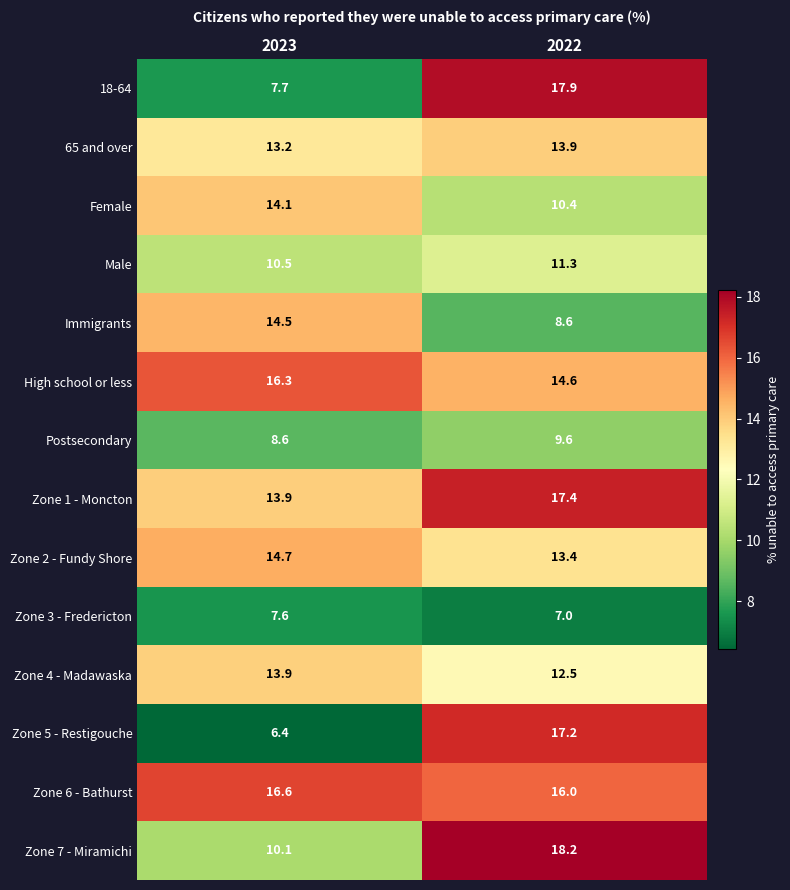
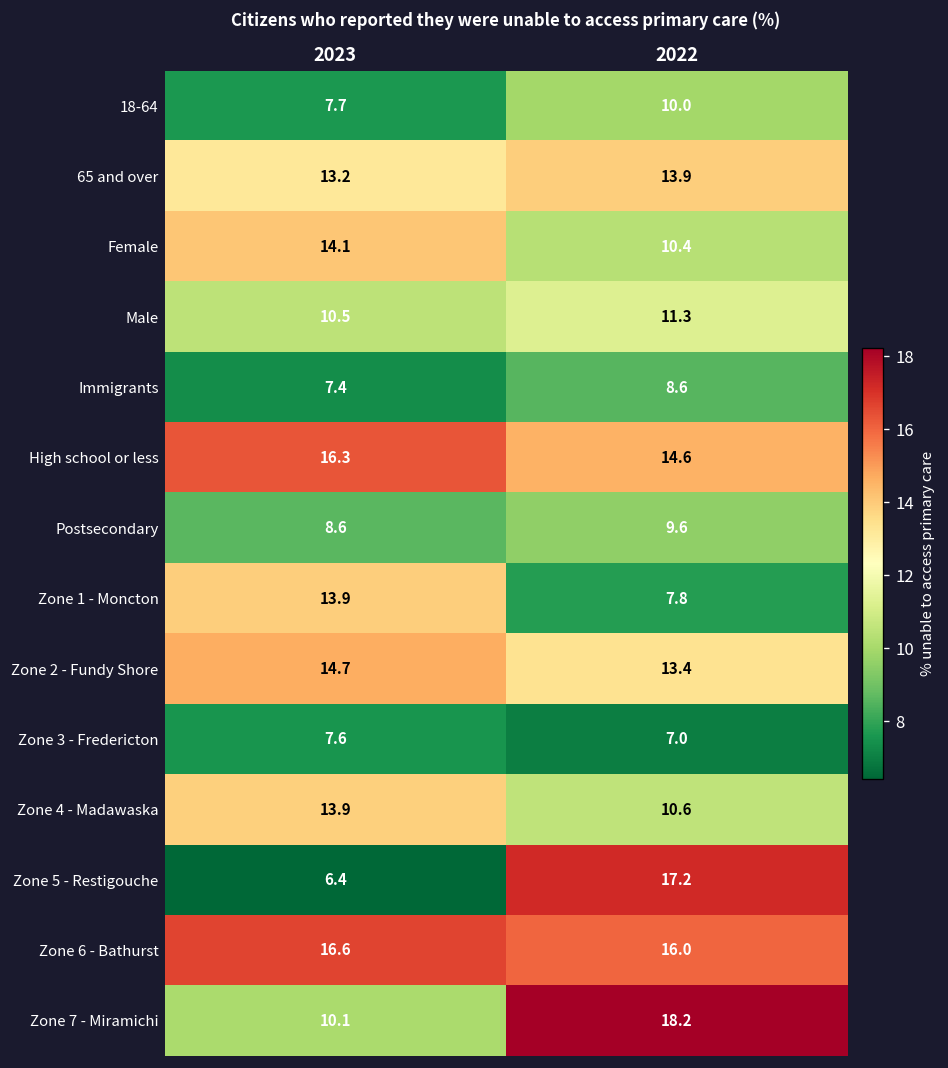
18-64, 2022: 17.9 -> 10.0
Immigrants, 2023: 14.5 -> 7.4
Zone 1 - Moncton, 2022: 17.4 -> 7.8
Zone 4 - Madawaska, 2022: 12.5 -> 10.6
